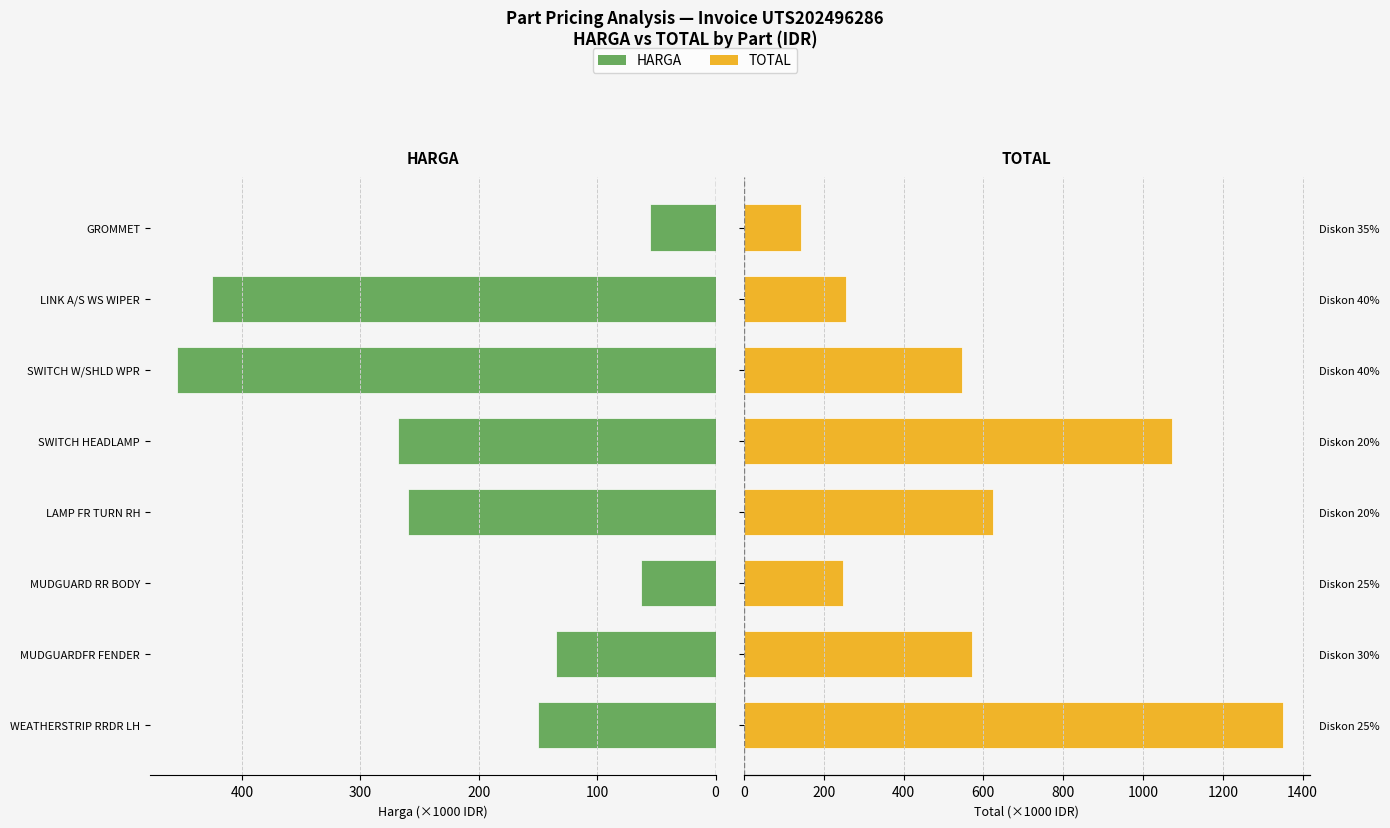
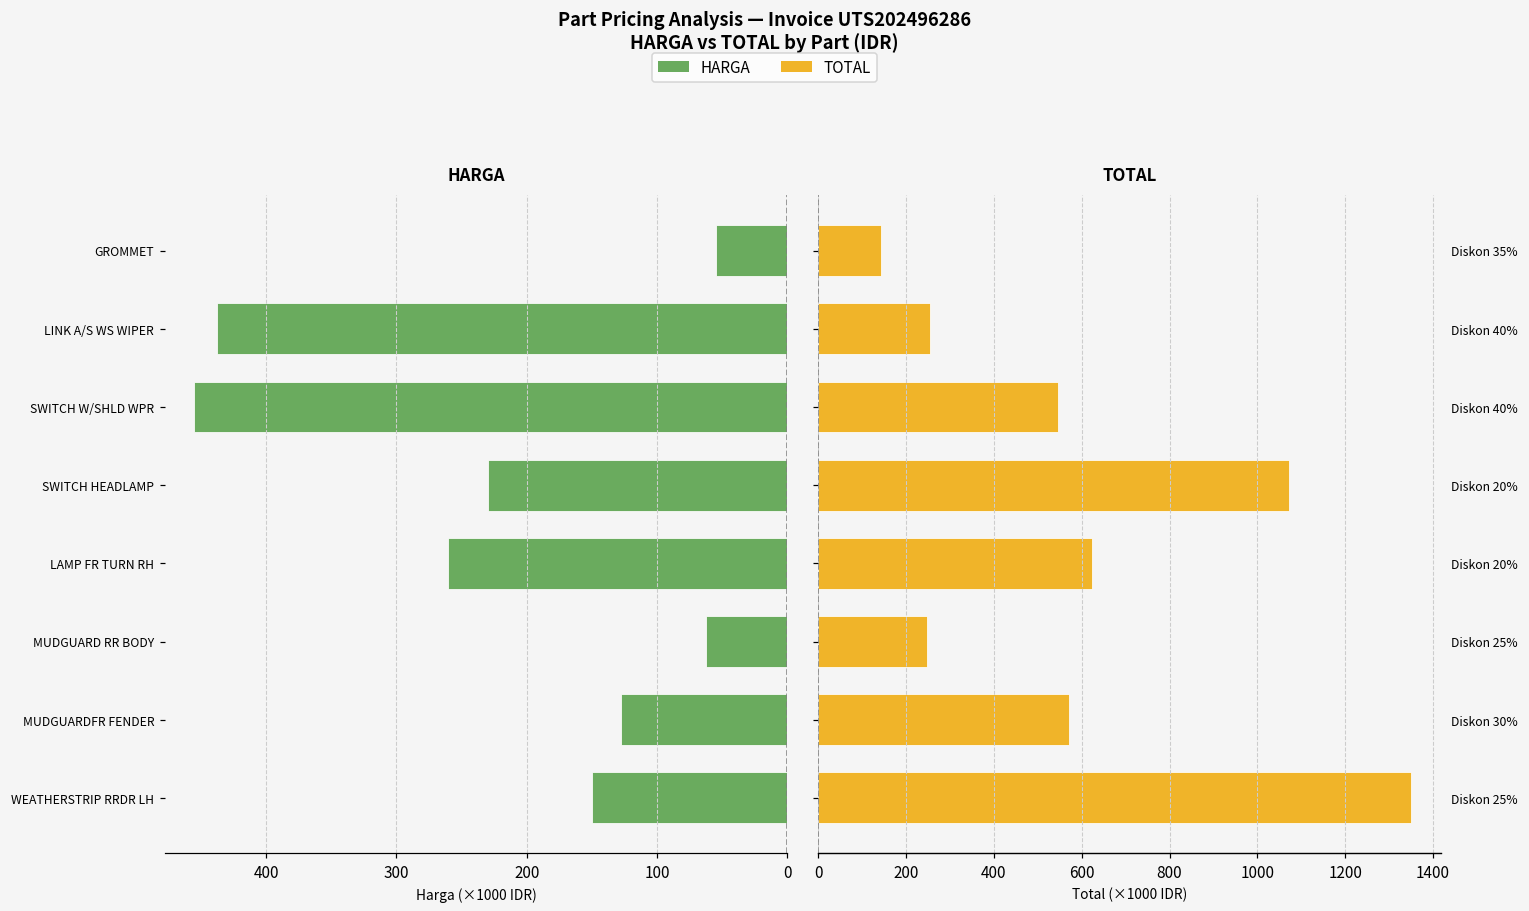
HARGA, LINK A/S WS WIPER: 425 -> 438
HARGA, SWITCH HEADLAMP: 268 -> 230
HARGA, MUDGUARDFR FENDER: 135 -> 128
